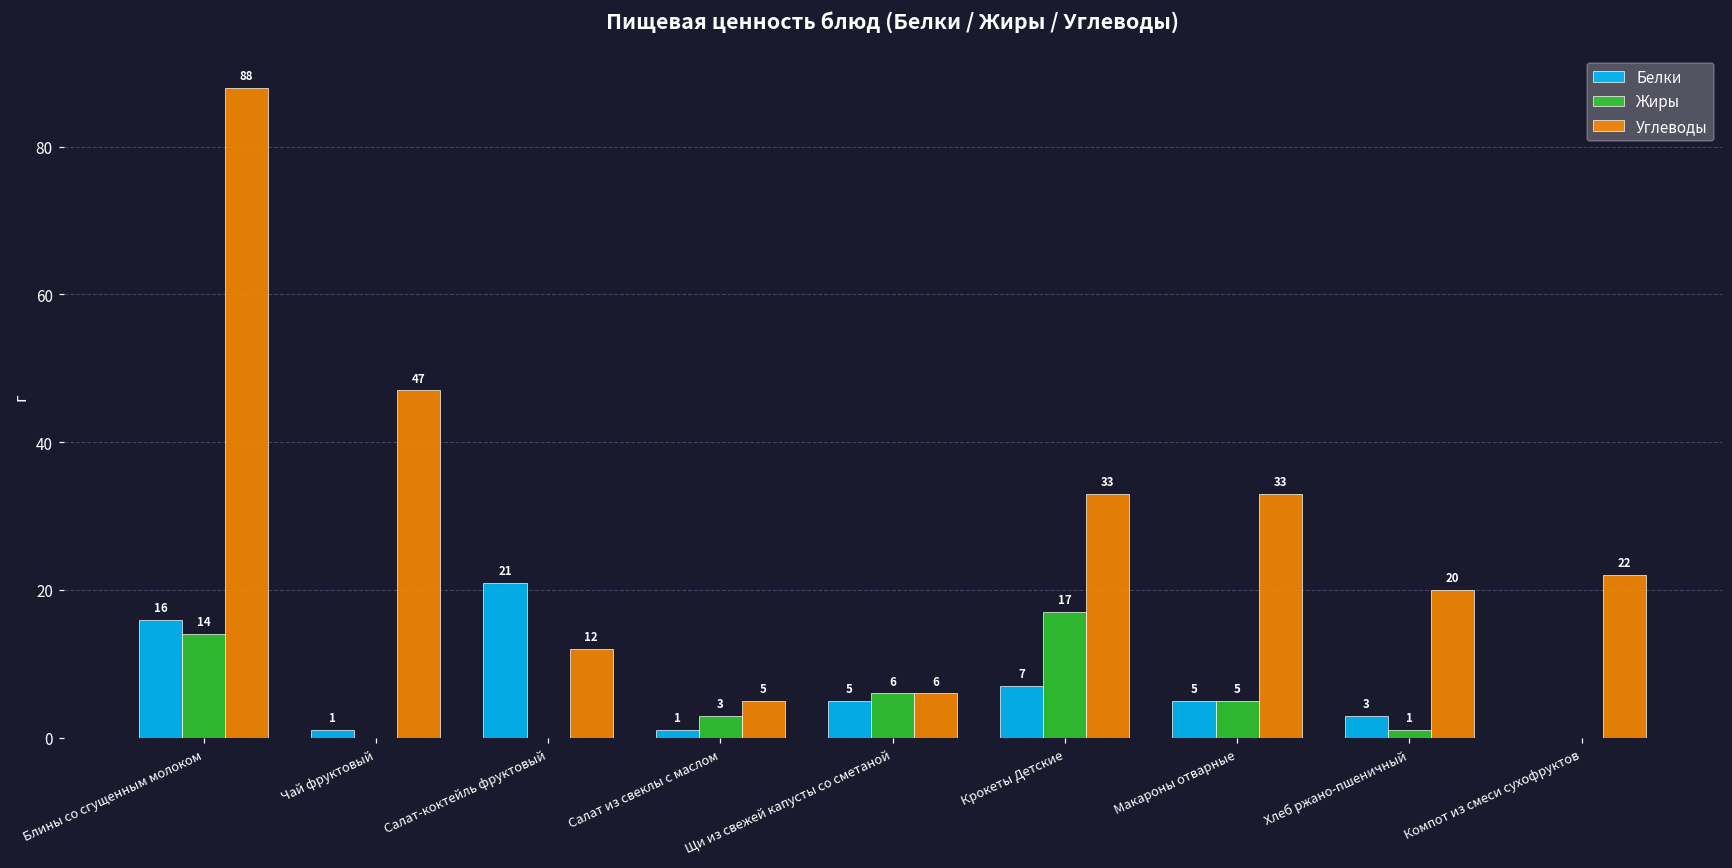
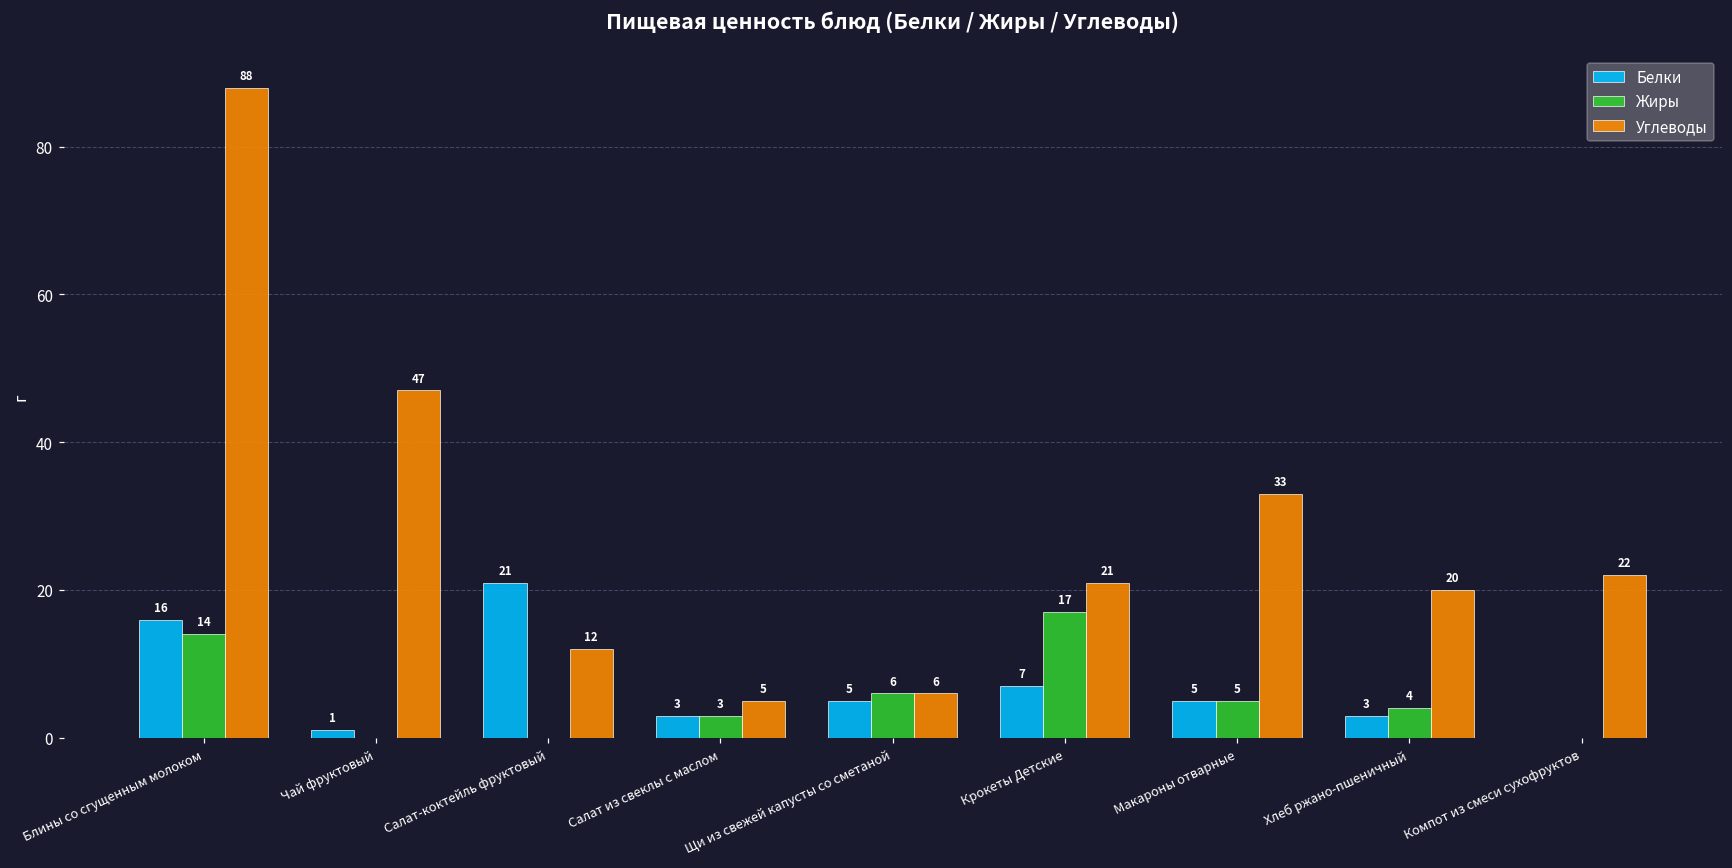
Белки, Салат из свеклы с маслом: 1 -> 3
Углеводы, Крокеты Детские: 33 -> 21
Жиры, Хлеб ржано-пшеничный: 1 -> 4
